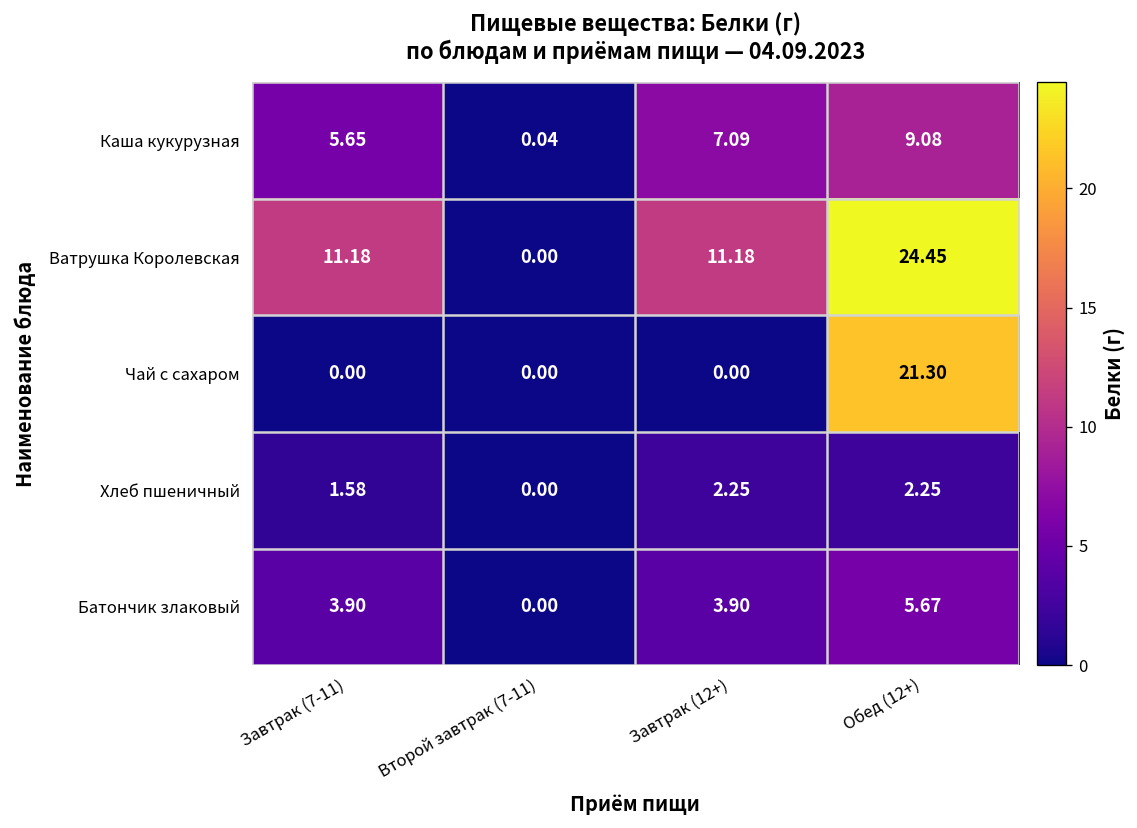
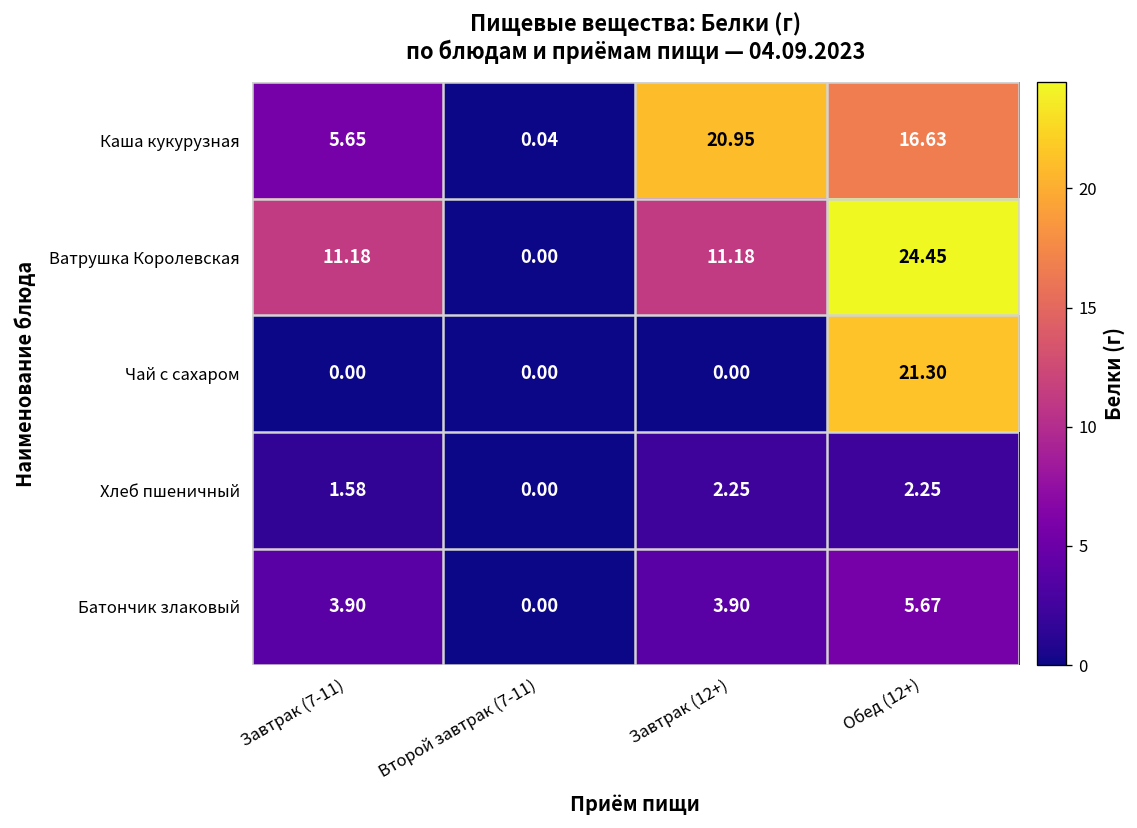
Каша кукурузная, Завтрак (12+): 7.09 -> 20.95
Каша кукурузная, Обед (12+): 9.08 -> 16.63
